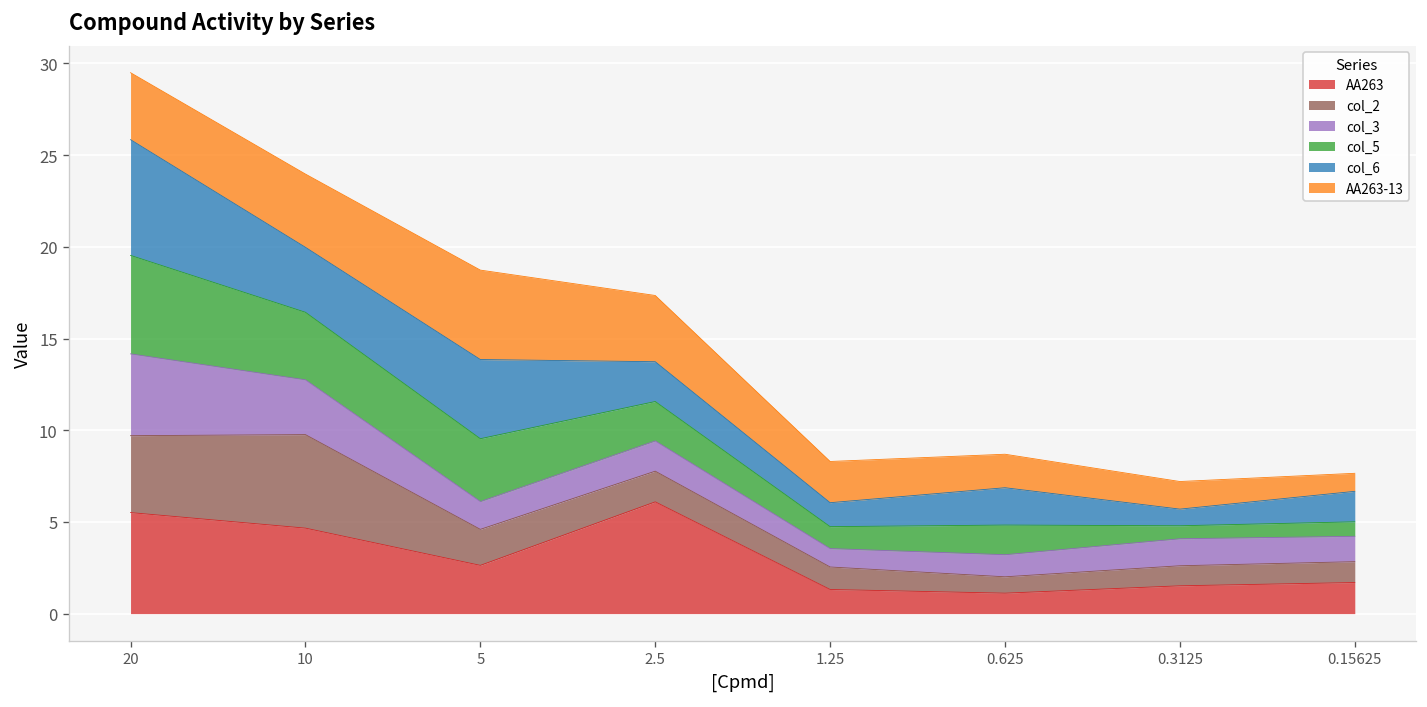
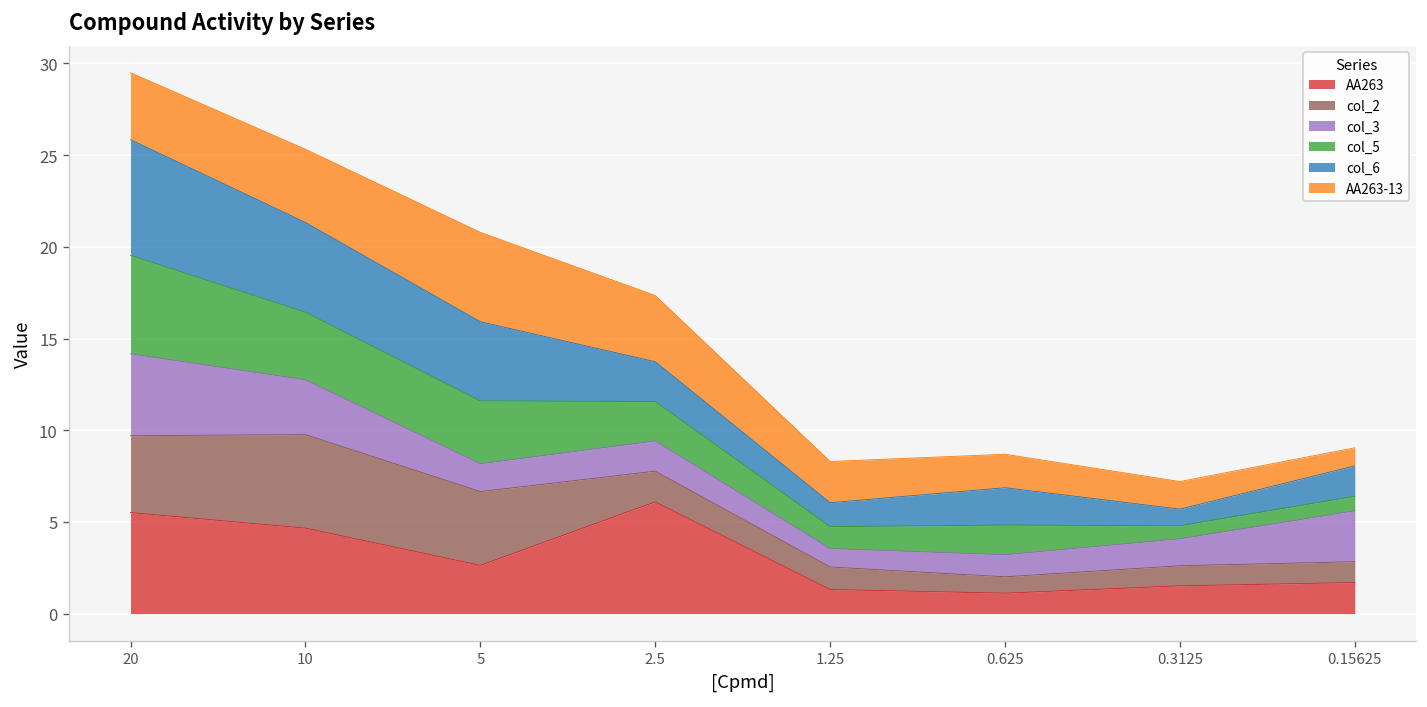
col_6, 10: 3.5 -> 4.9
col_2, 5: 2.0 -> 4.0
col_3, 0.15625: 1.4 -> 2.8
